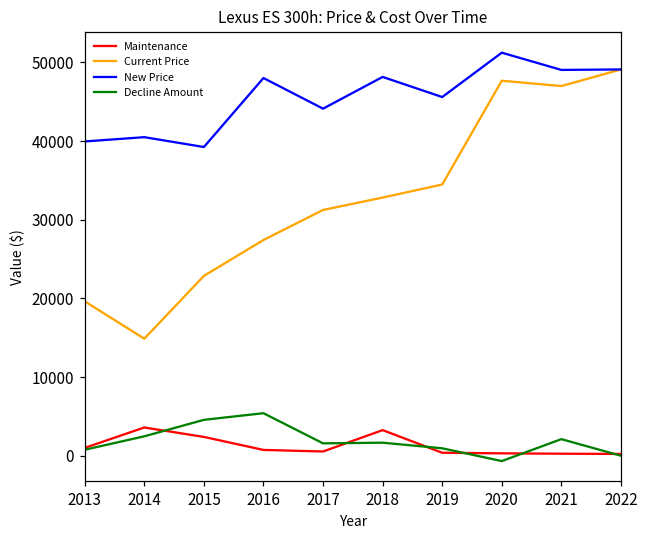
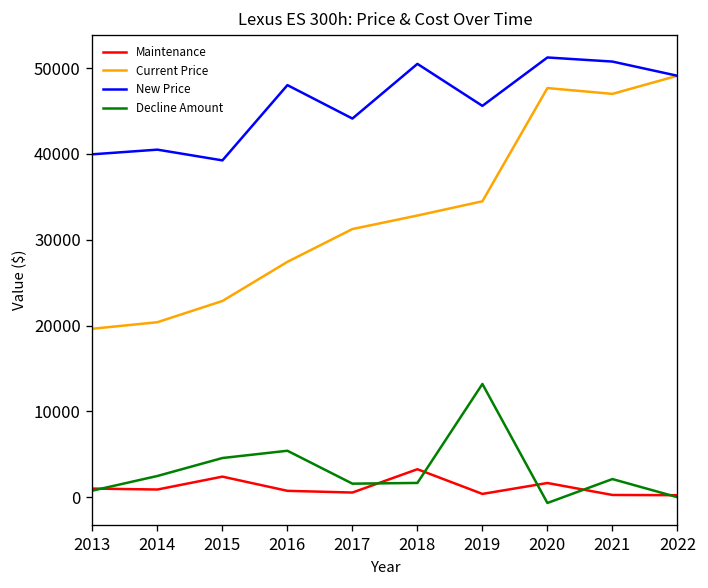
Maintenance, 2014: 4000 -> 1000
Current Price, 2014: 15000 -> 20000
New Price, 2018: 48000 -> 50000
Decline Amount, 2019: 1000 -> 13000
Maintenance, 2020: 0 -> 2000
New Price, 2021: 49000 -> 51000
